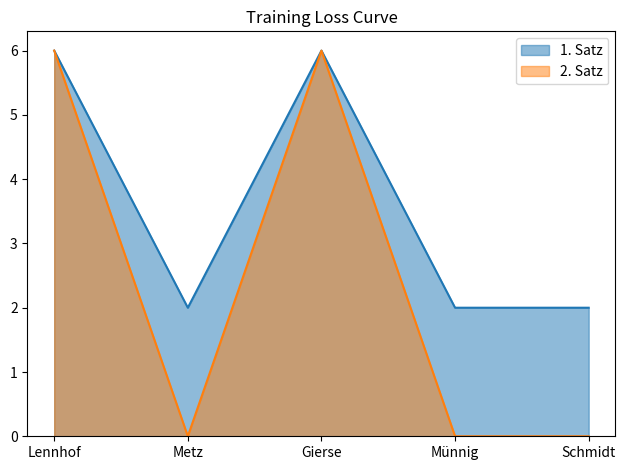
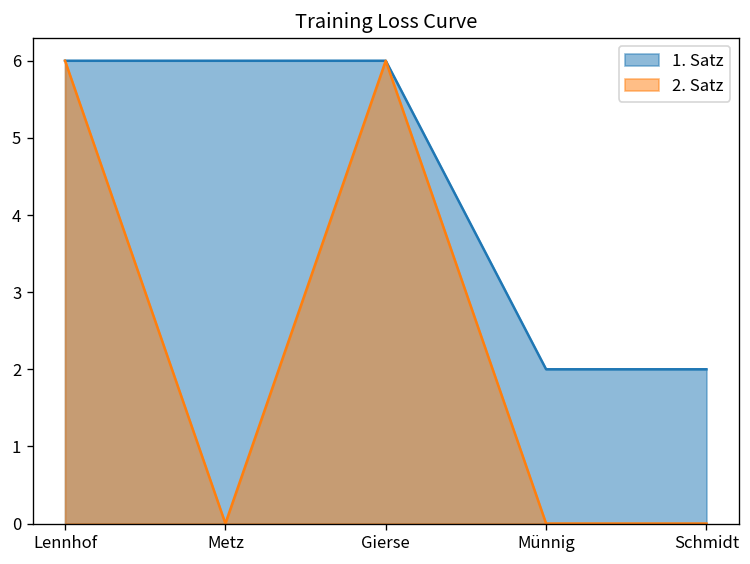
1. Satz, Metz: 2 -> 6
